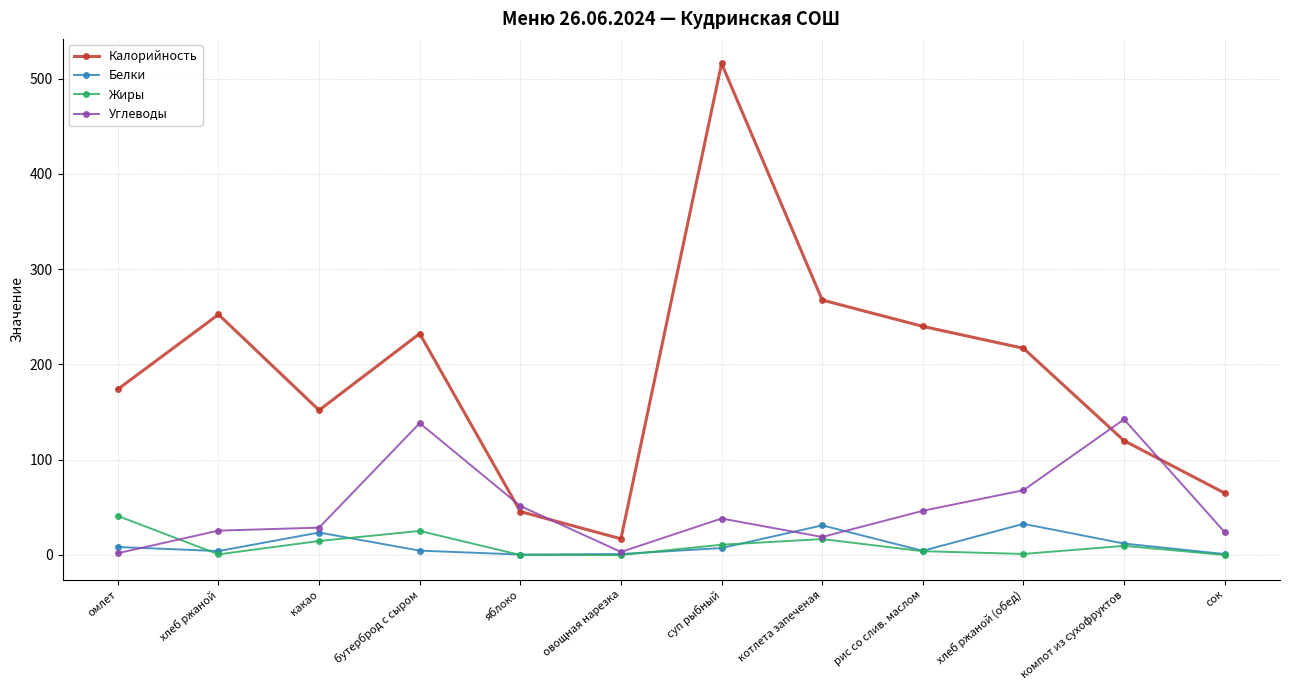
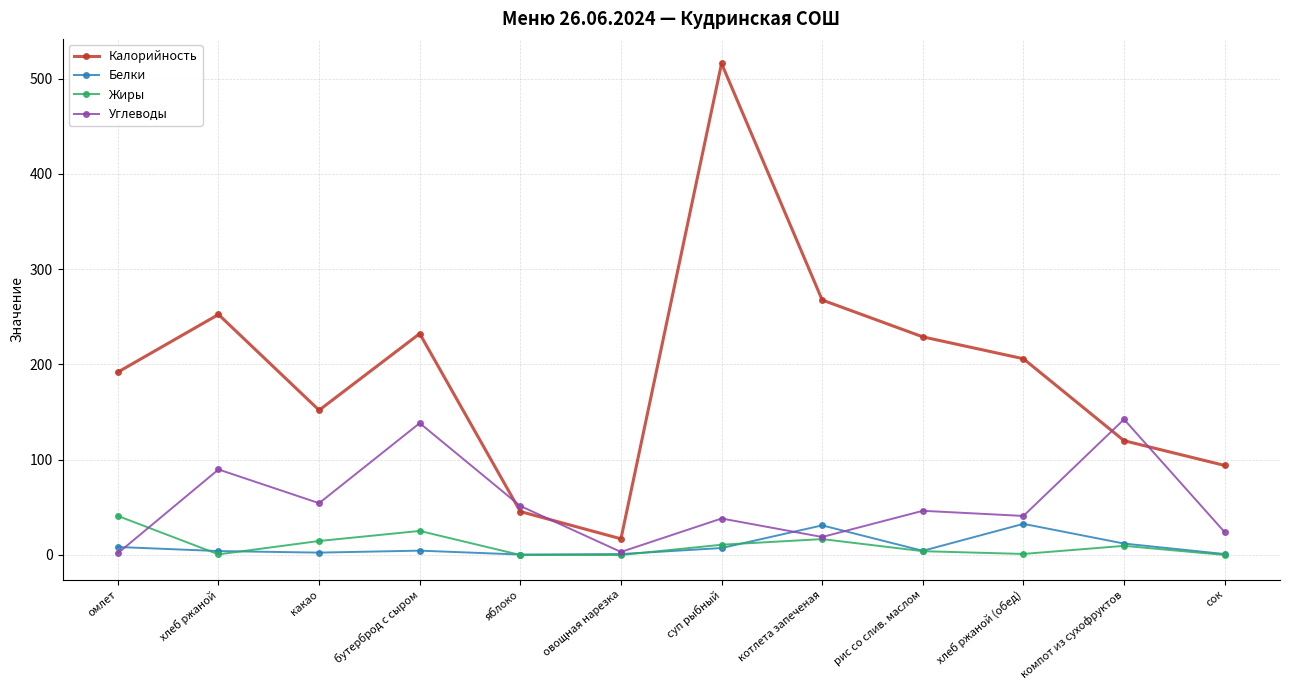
Калорийность, омлет: 170 -> 190
Углеводы, хлеб ржаной: 30 -> 90
Белки, какао: 20 -> 0
Углеводы, какао: 30 -> 50
Калорийность, рис со слив. маслом: 240 -> 230
Калорийность, хлеб ржаной (обед): 220 -> 210
Углеводы, хлеб ржаной (обед): 70 -> 40
Калорийность, сок: 70 -> 90
